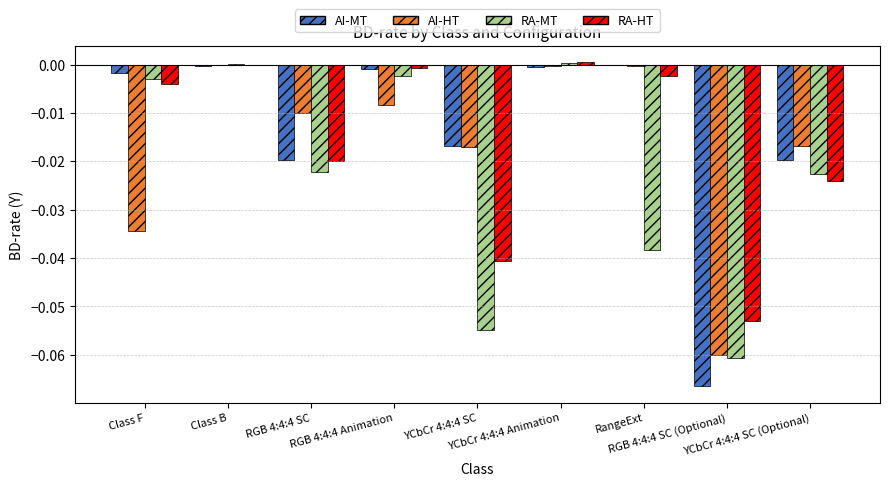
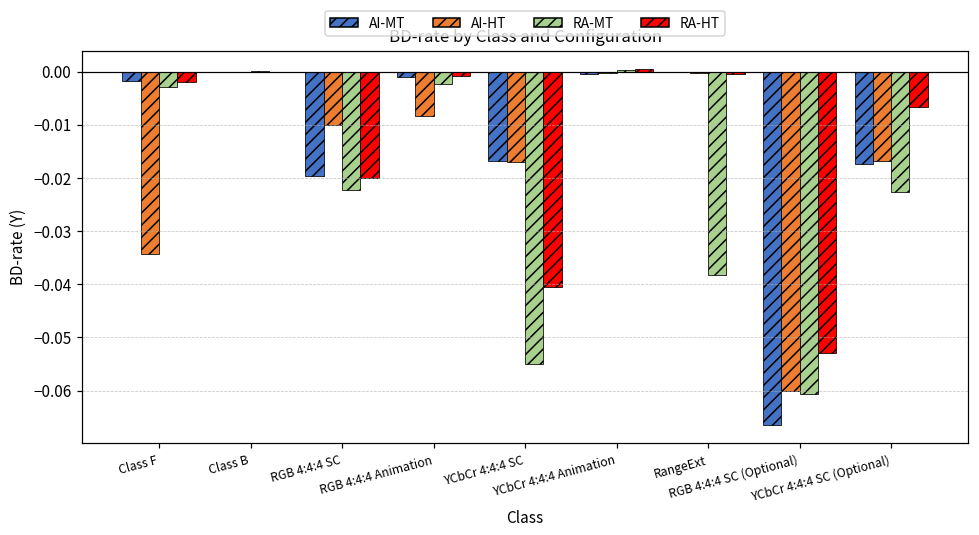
RA-HT, Class F: -0.004 -> -0.002
RA-HT, RangeExt: -0.002 -> 0.000
AI-MT, YCbCr 4:4:4 SC (Optional): -0.020 -> -0.017
RA-HT, YCbCr 4:4:4 SC (Optional): -0.024 -> -0.007
